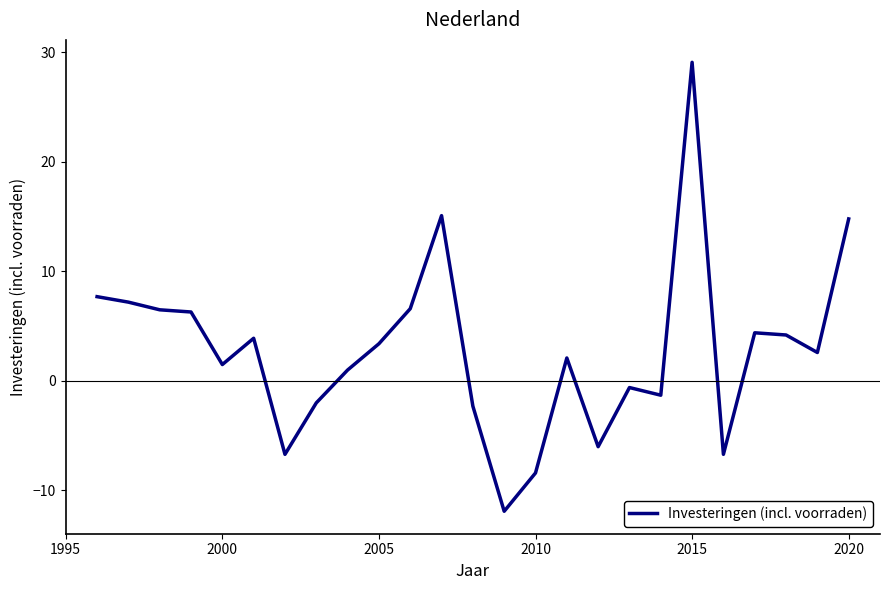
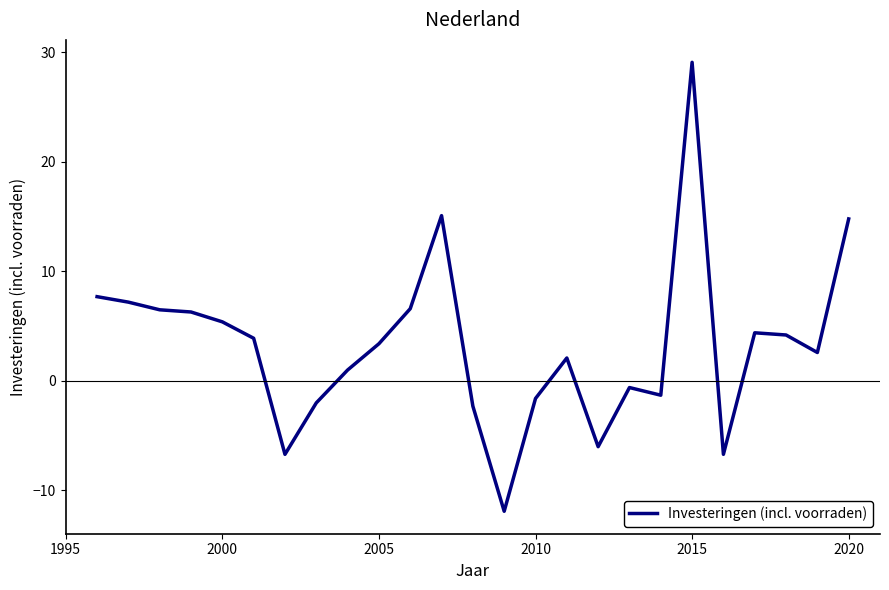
2000: 1.5 -> 5.4
2010: -8.4 -> -1.6
